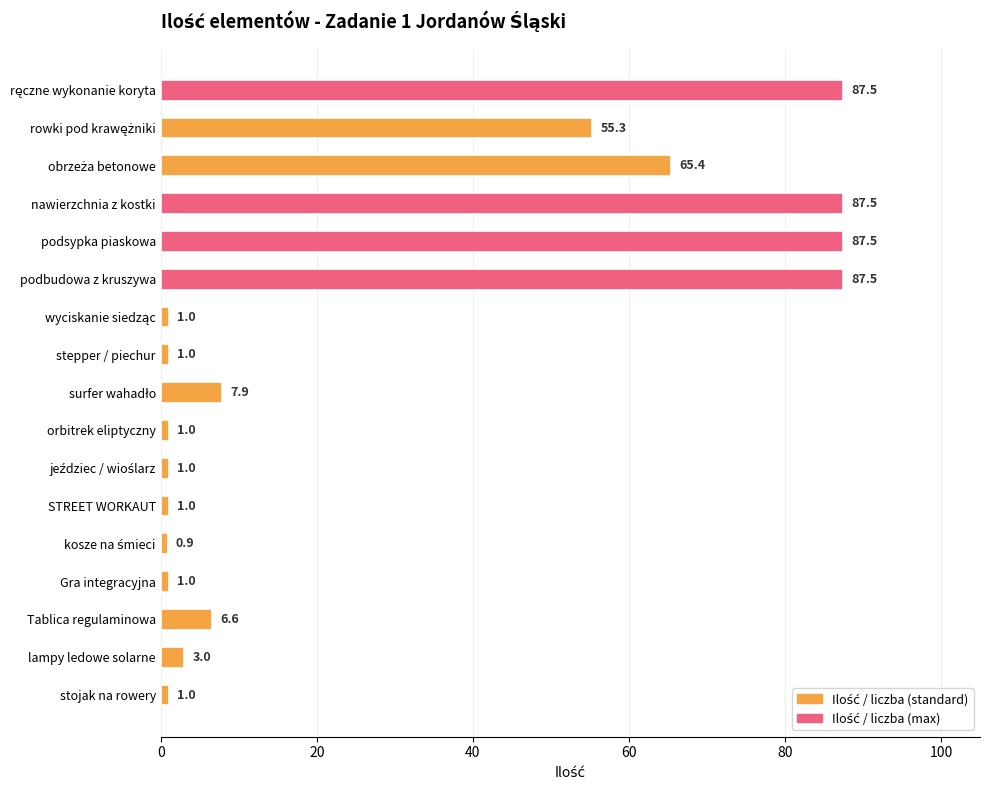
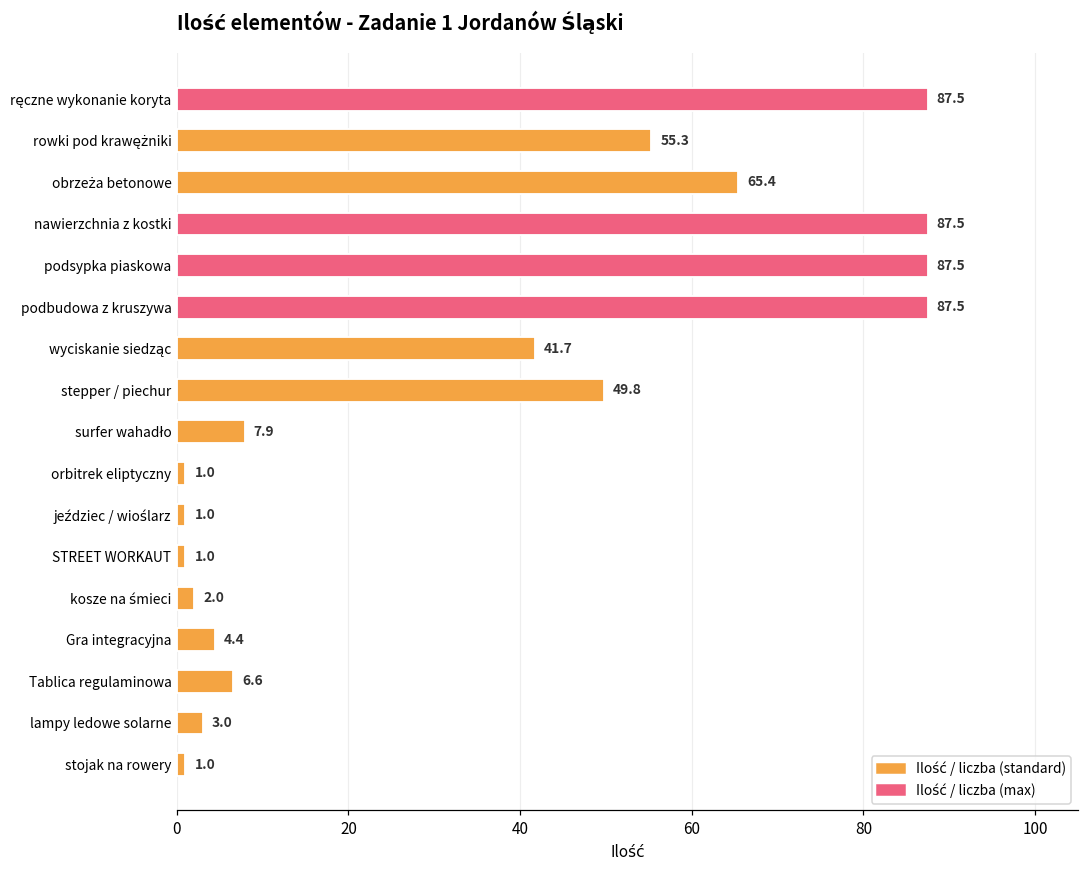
wyciskanie siedząc: 1.0 -> 41.7
stepper / piechur: 1.0 -> 49.8
kosze na śmieci: 0.9 -> 2.0
Gra integracyjna: 1.0 -> 4.4
